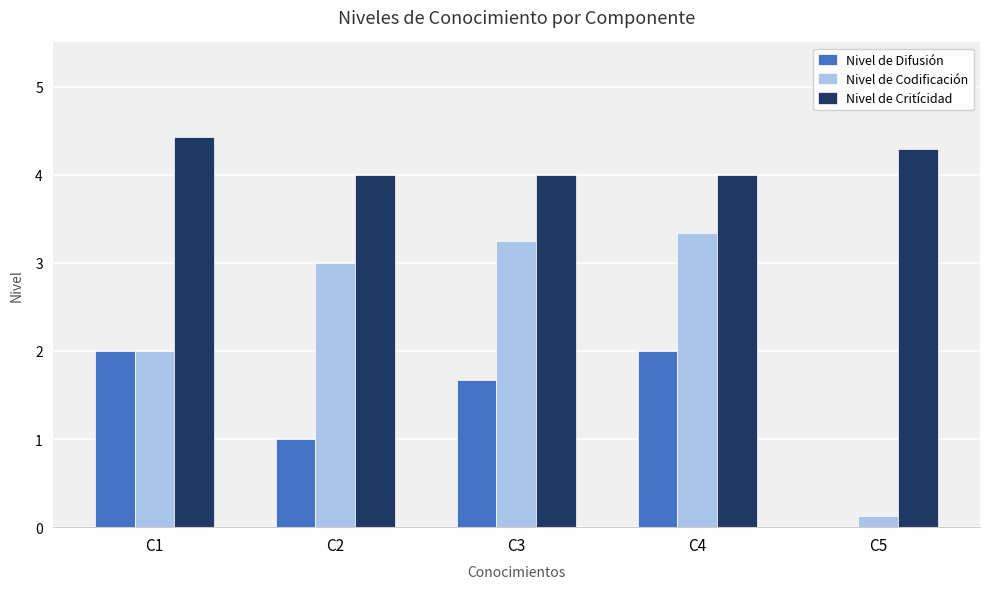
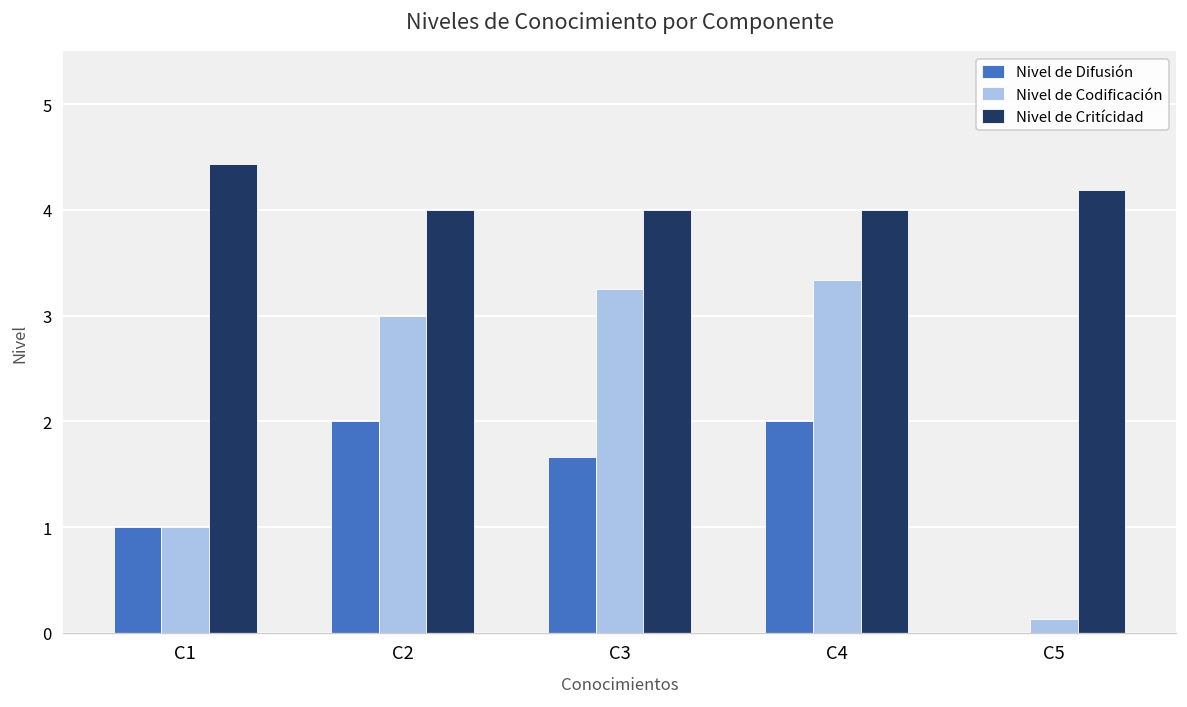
Nivel de Difusión, C1: 2 -> 1
Nivel de Codificación, C1: 2 -> 1
Nivel de Difusión, C2: 1 -> 2
Nivel de Critícidad, C5: 4.3 -> 4.2
